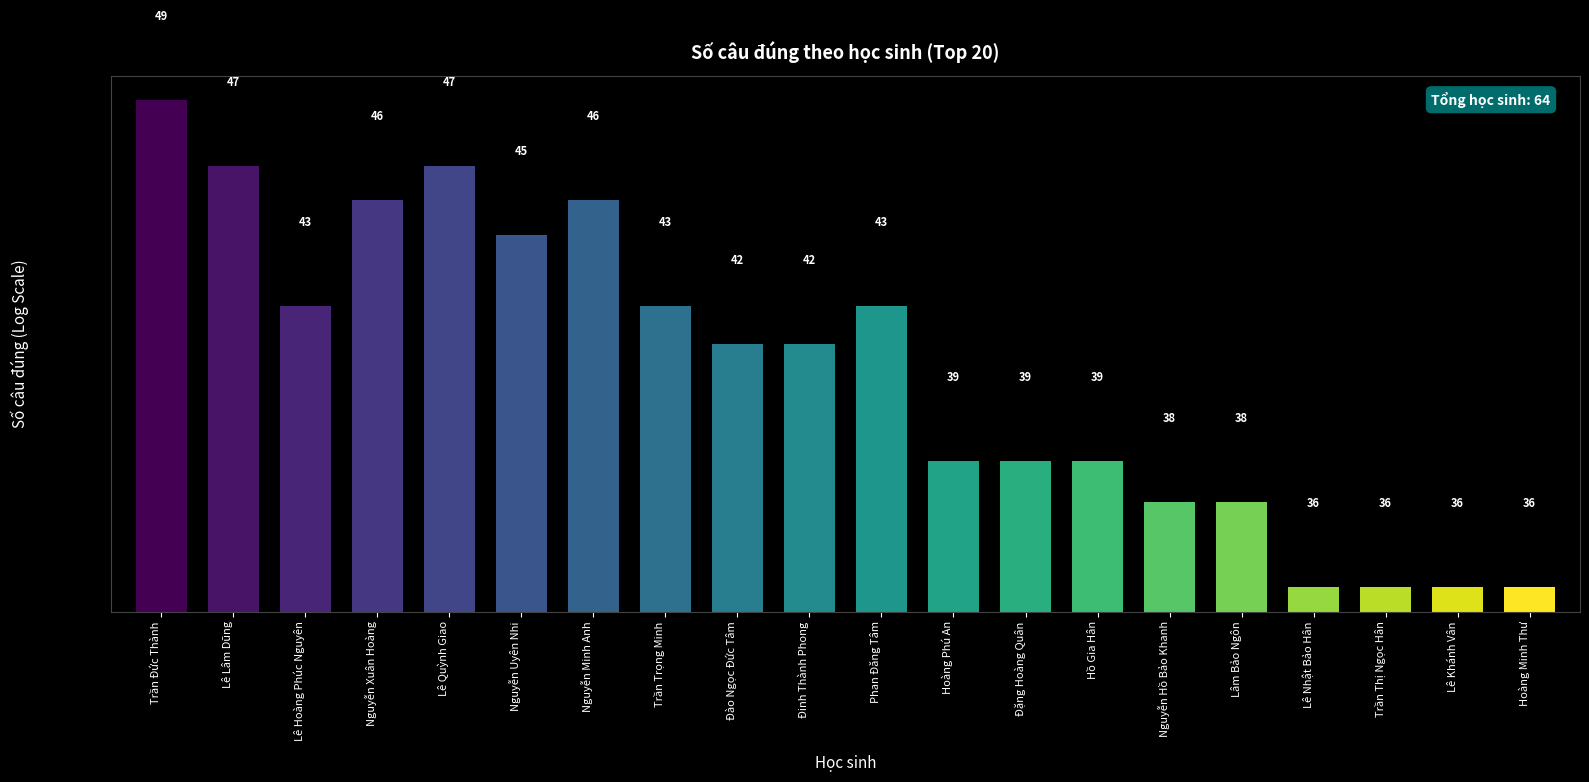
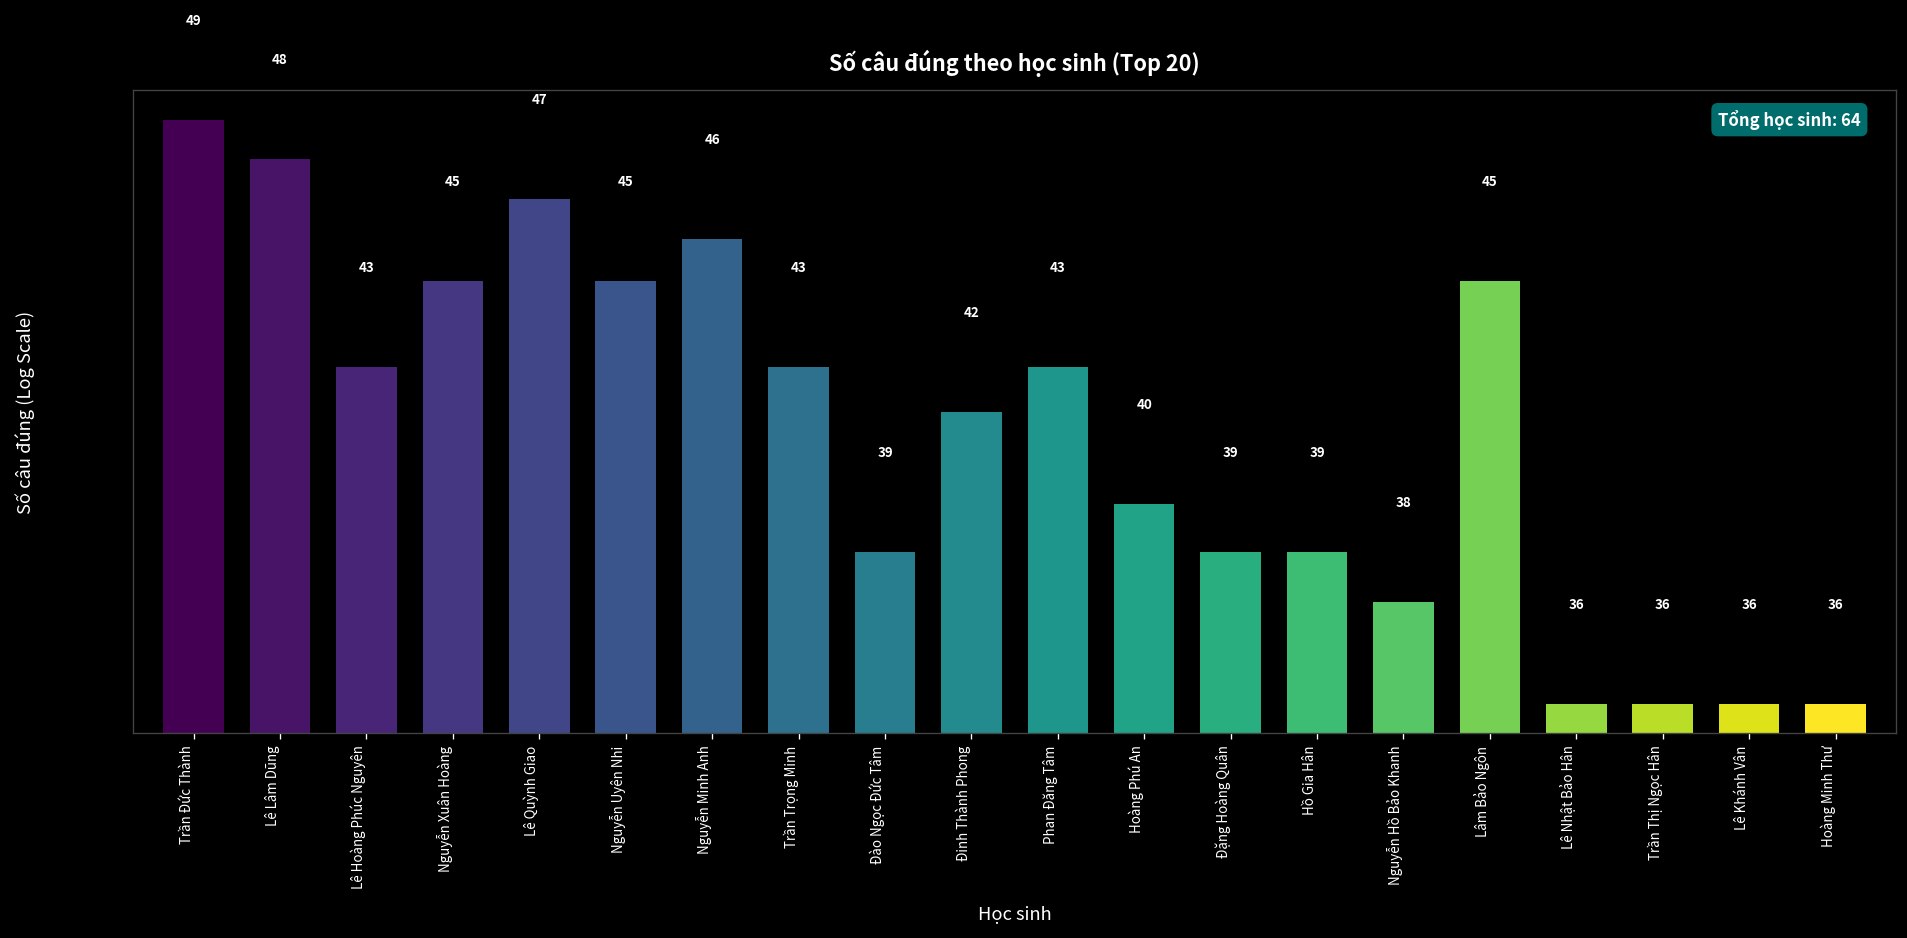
Lê Lâm Dũng: 47 -> 48
Nguyễn Xuân Hoàng: 46 -> 45
Đào Ngọc Đức Tâm: 42 -> 39
Hoàng Phú An: 39 -> 40
Lâm Bảo Ngôn: 38 -> 45
